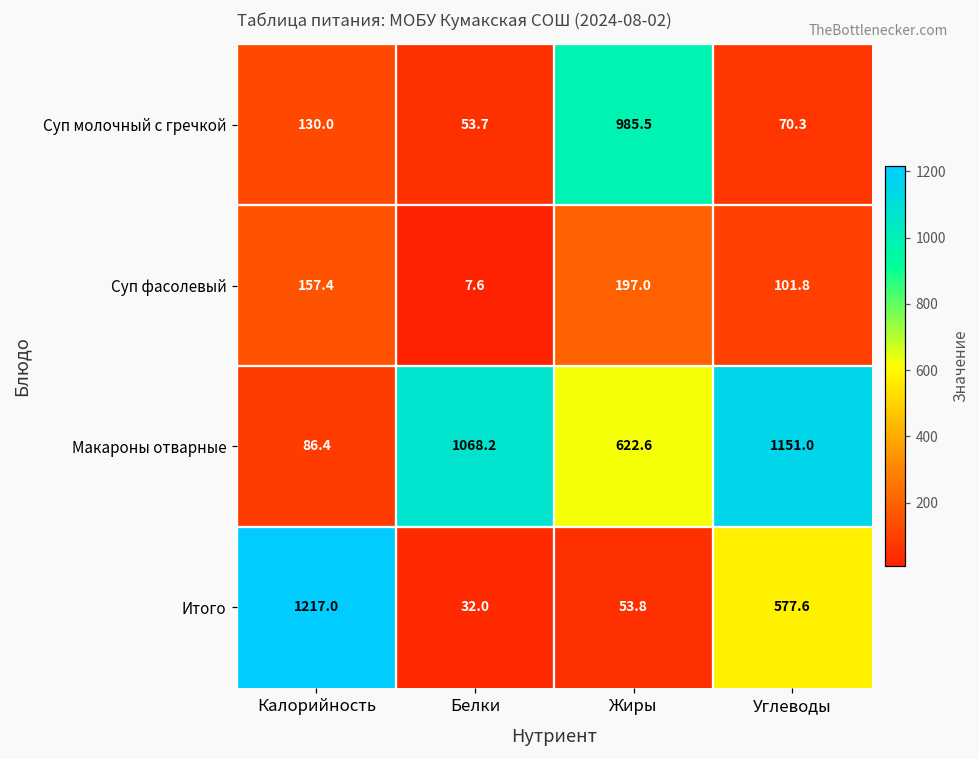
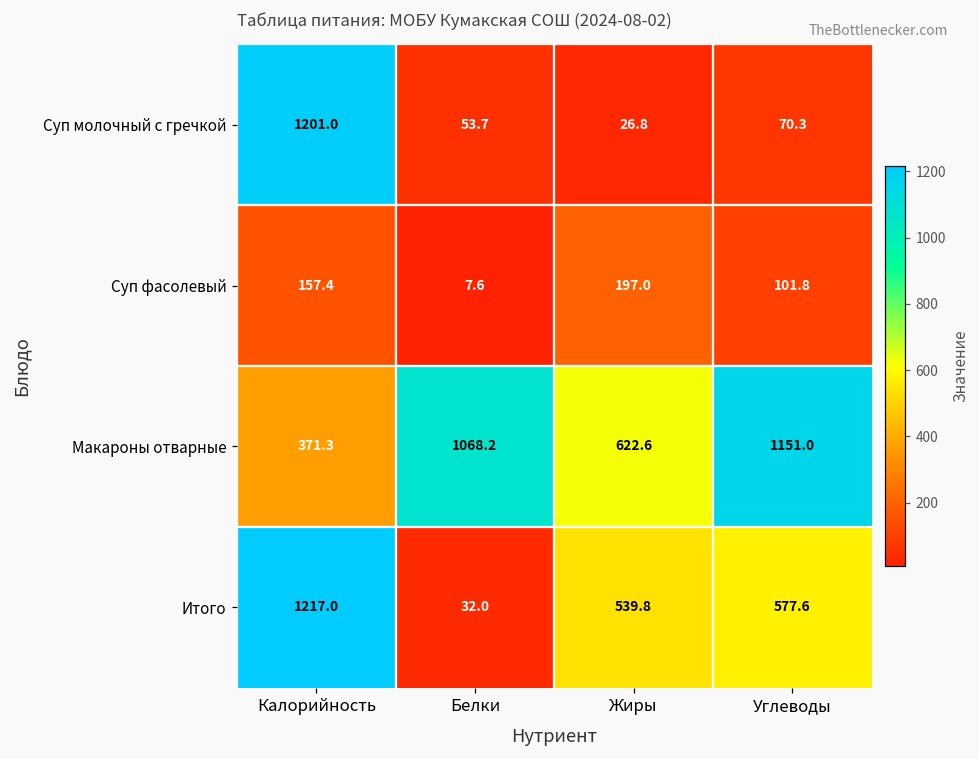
Суп молочный с гречкой, Калорийность: 130.0 -> 1201.0
Суп молочный с гречкой, Жиры: 985.5 -> 26.8
Макароны отварные, Калорийность: 86.4 -> 371.3
Итого, Жиры: 53.8 -> 539.8
